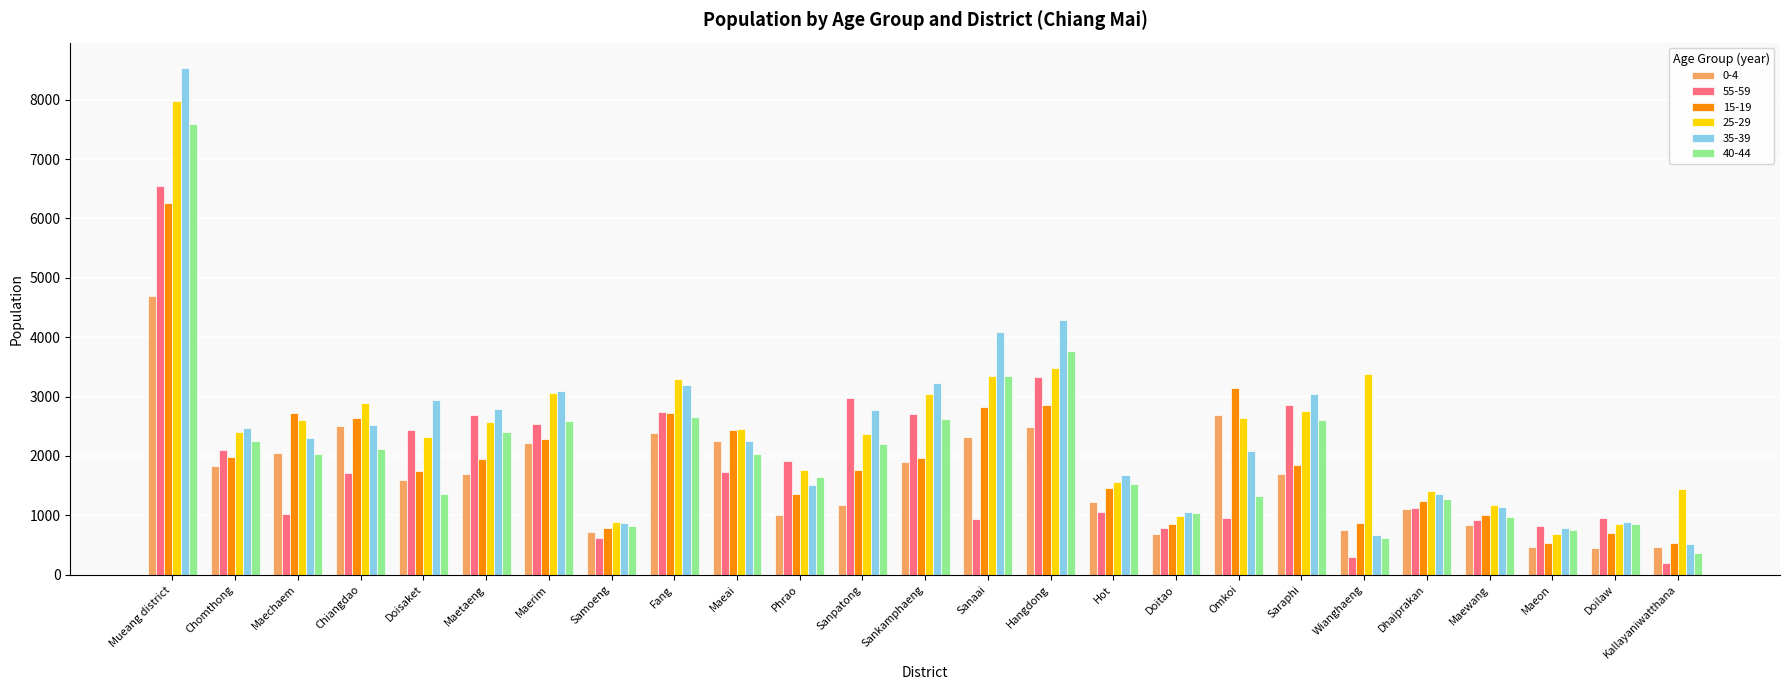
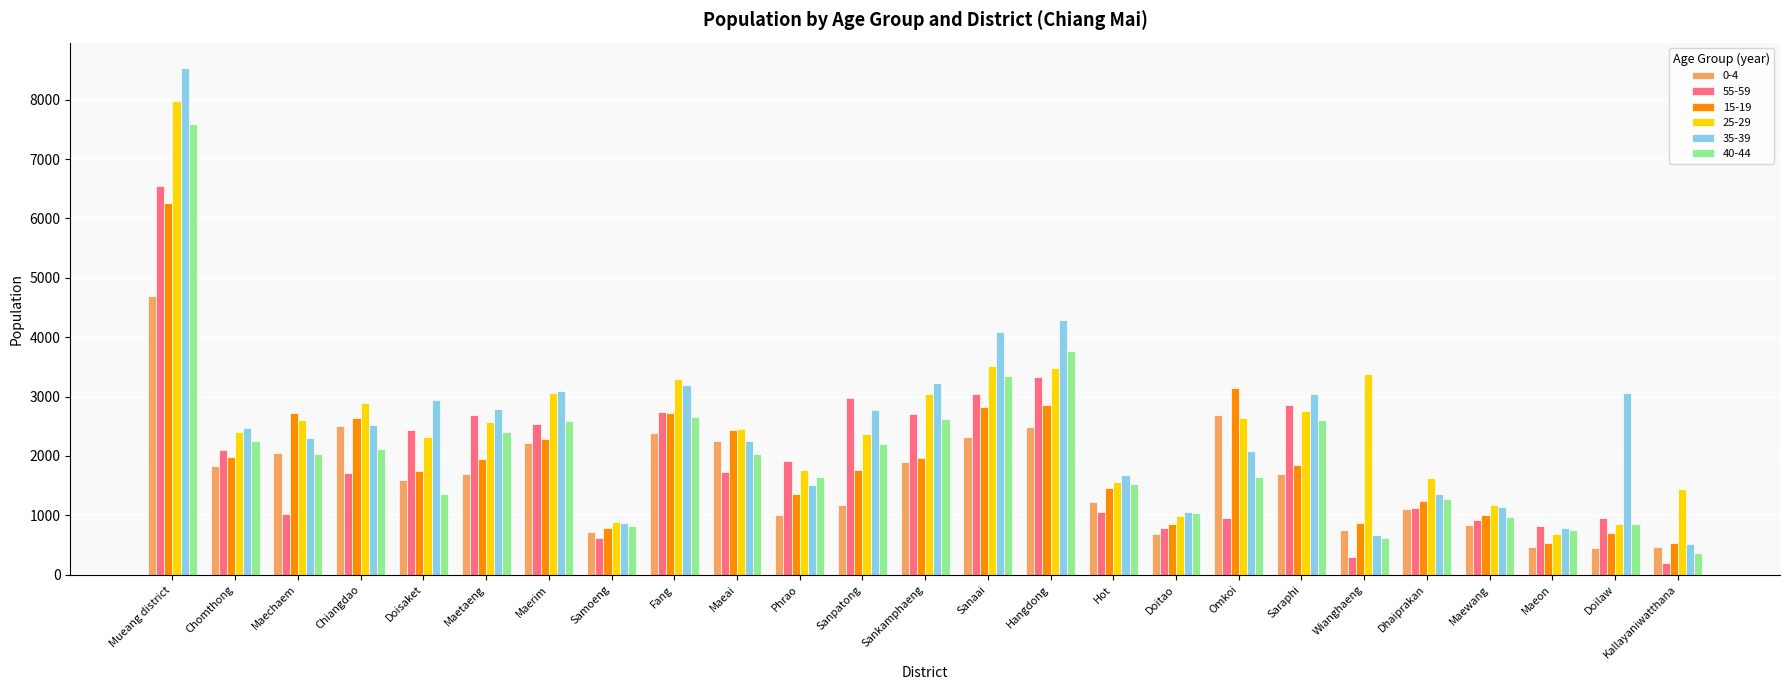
55-59, Sanaai: 900 -> 3000
25-29, Sanaai: 3400 -> 3500
40-44, Omkoi: 1300 -> 1700
25-29, Dhaiprakan: 1400 -> 1600
35-39, Doilaw: 900 -> 3100
